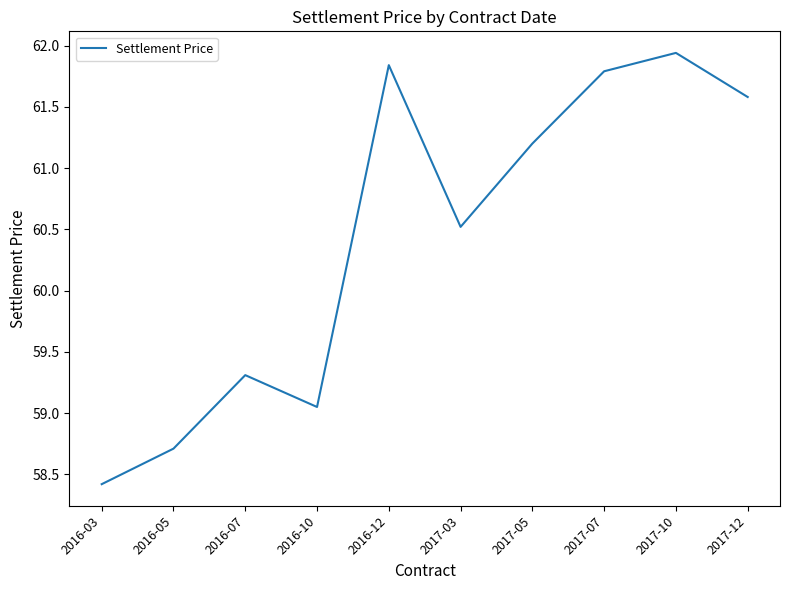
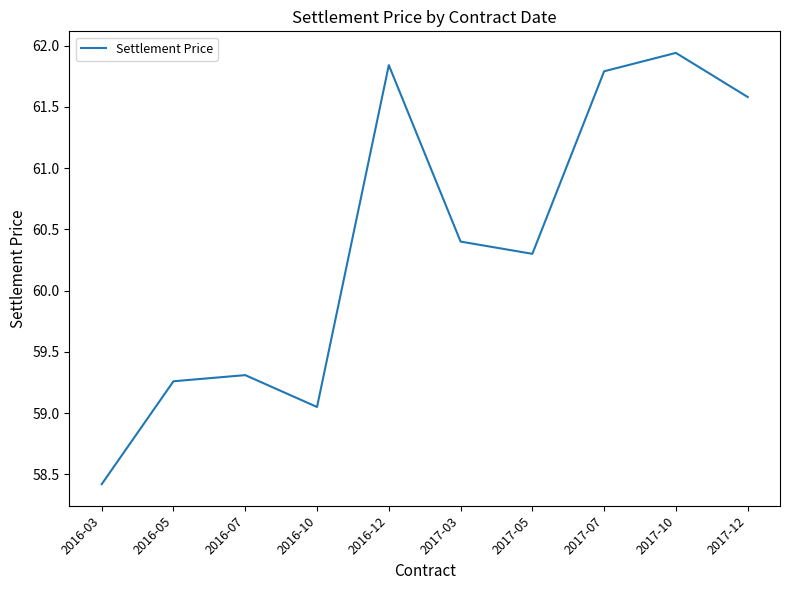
2016-05: 58.71 -> 59.26
2017-03: 60.52 -> 60.40
2017-05: 61.2 -> 60.3
